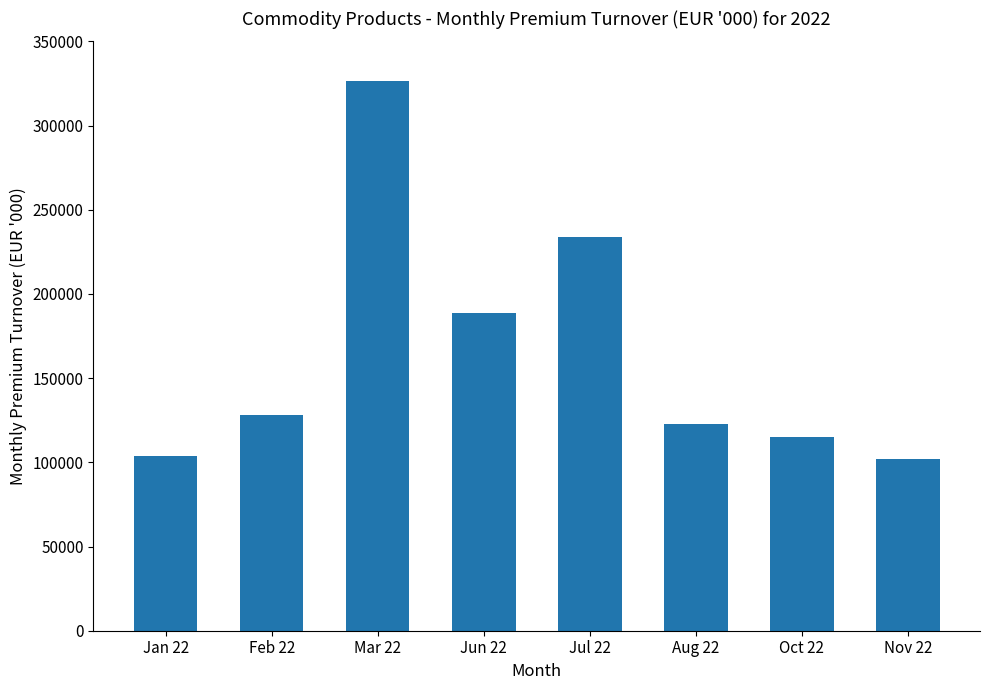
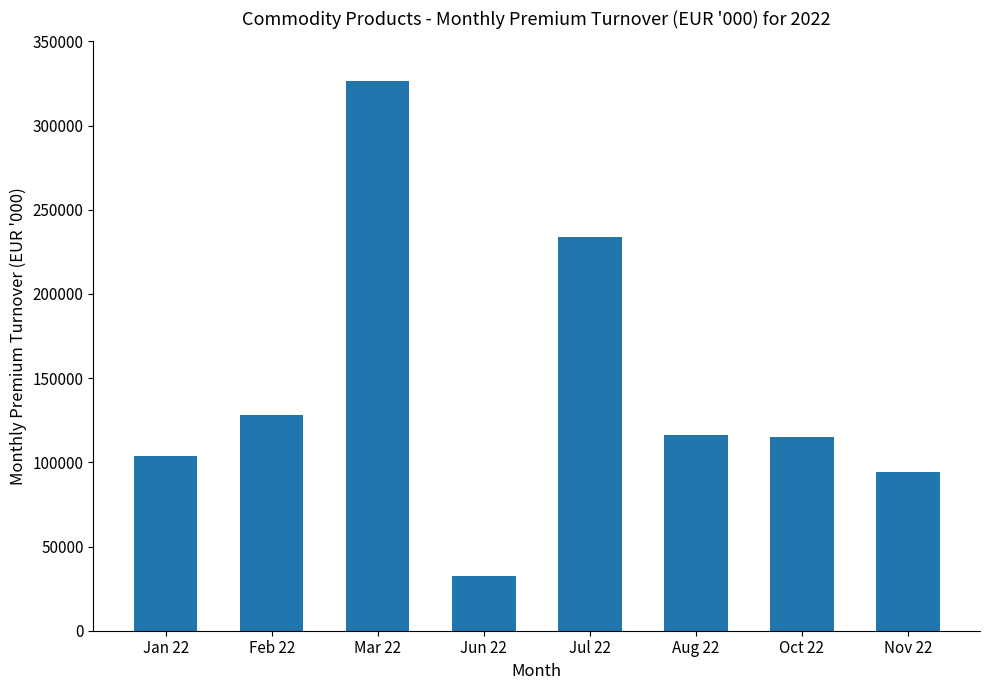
Jun 22: 189000 -> 33000
Aug 22: 123000 -> 116000
Nov 22: 102000 -> 94000
